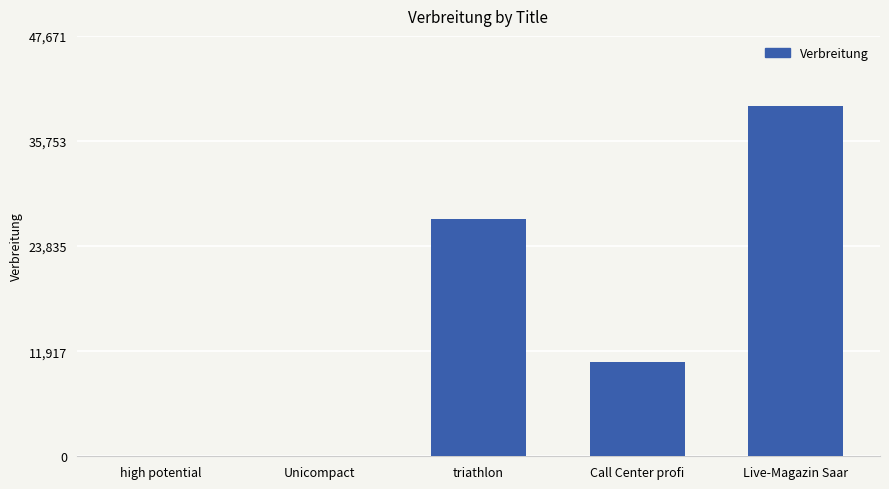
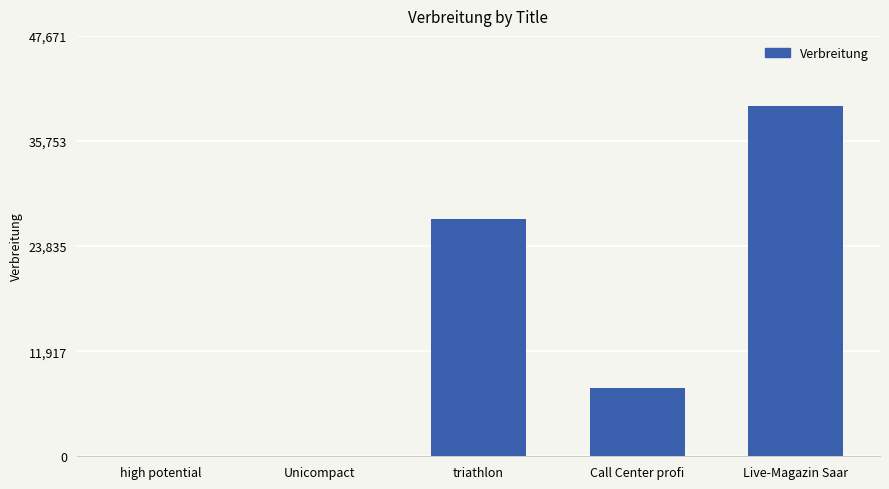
Call Center profi: 11,000 -> 8,000
